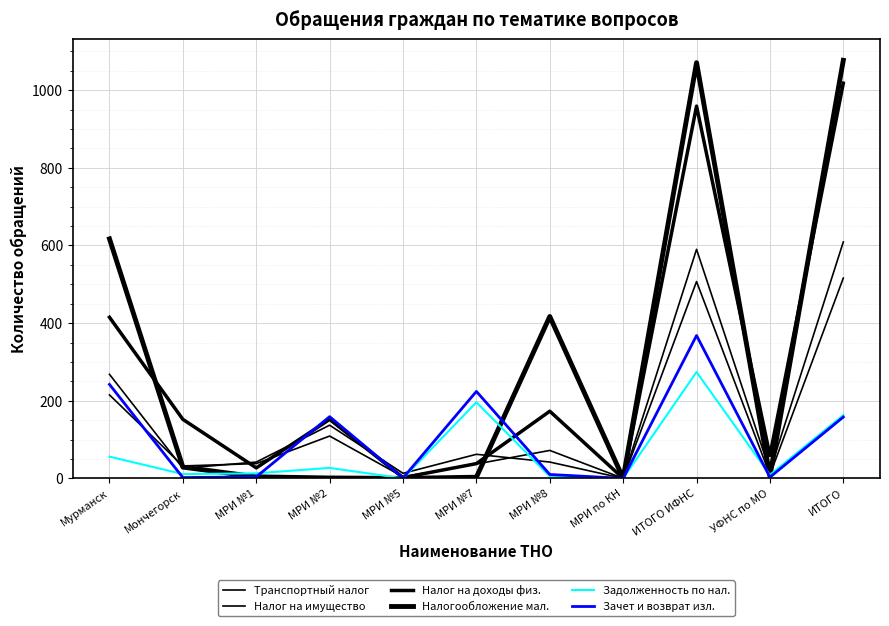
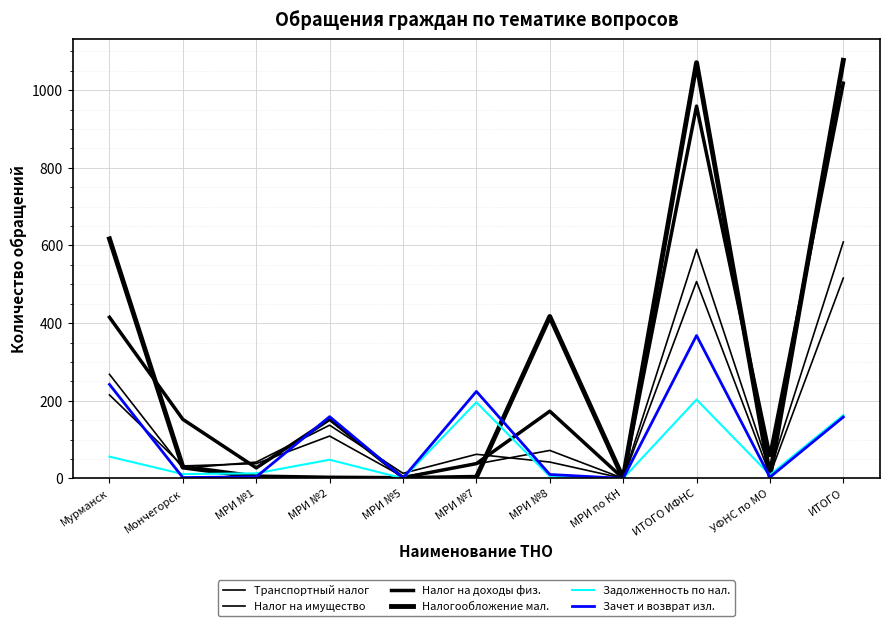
Задолженность по нал., МРИ №2: 30 -> 50
Задолженность по нал., ИТОГО ИФНС: 270 -> 200
